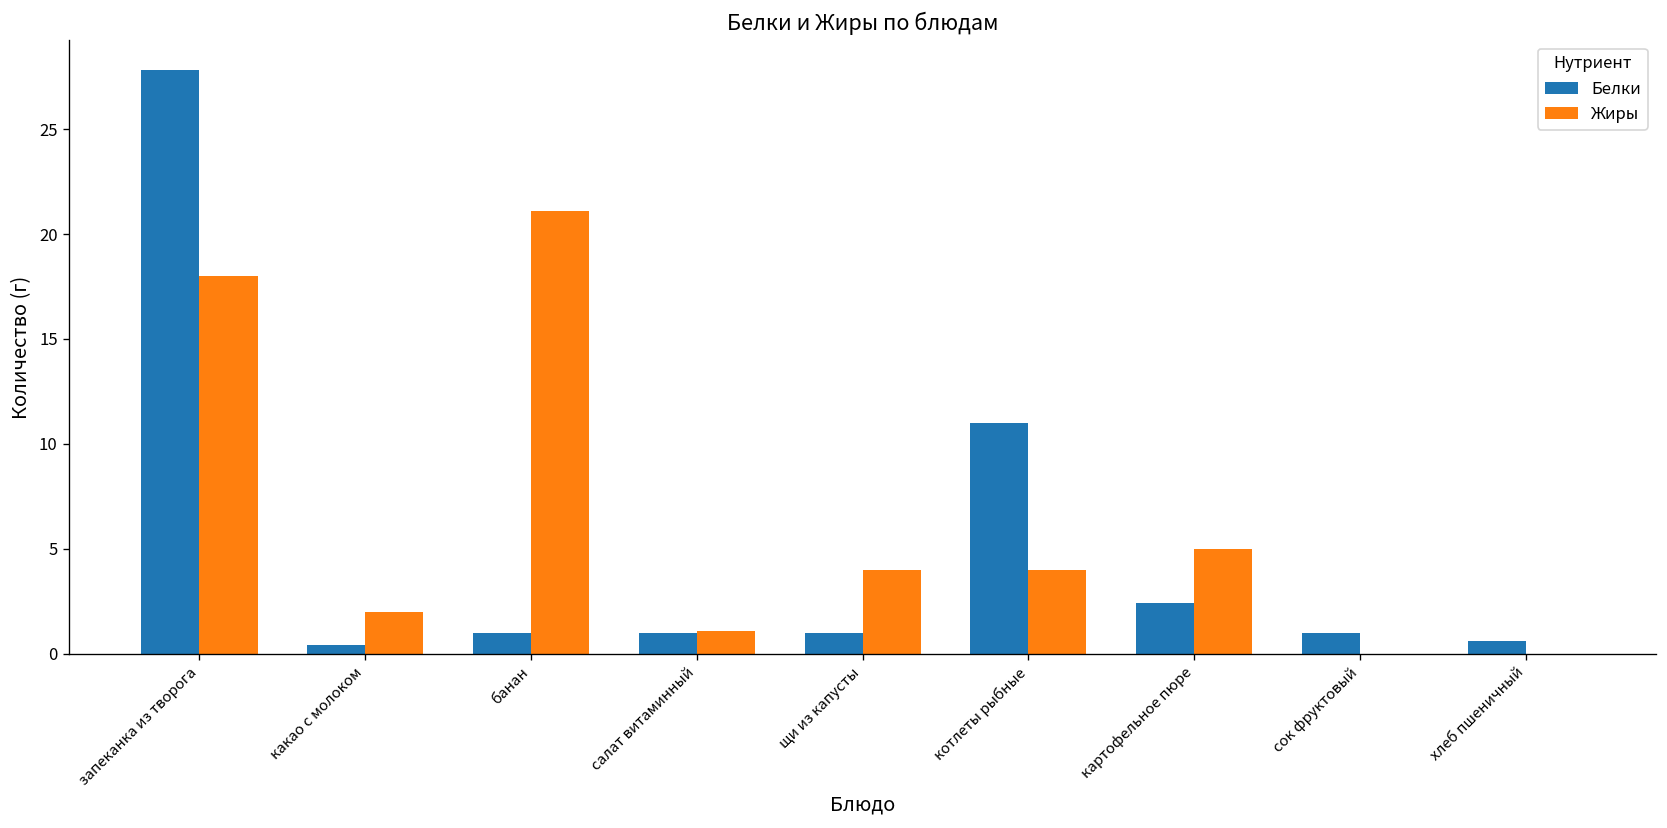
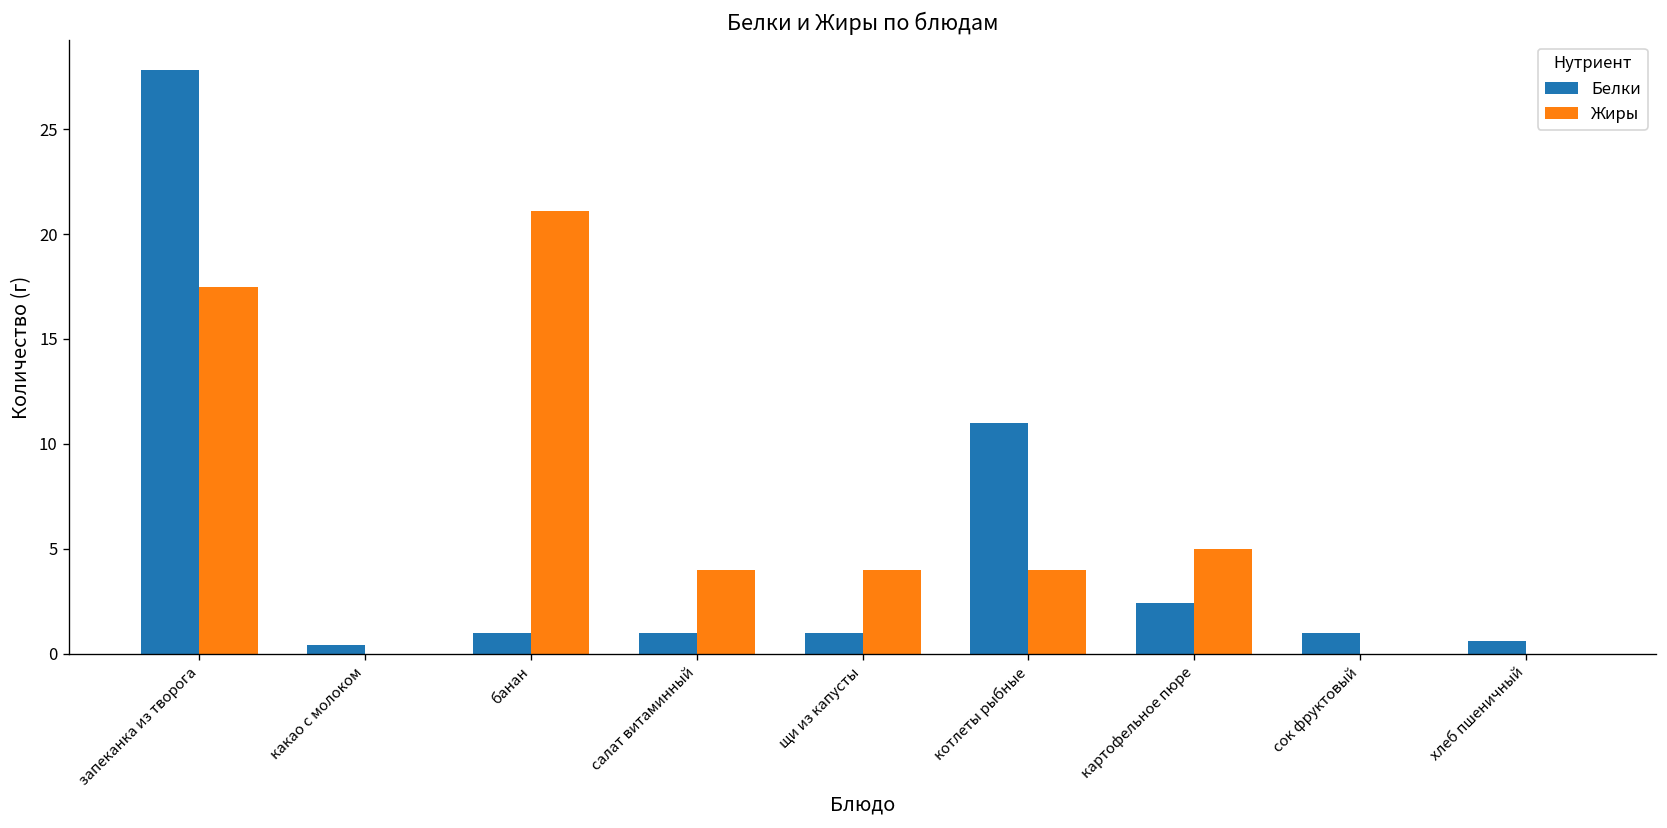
Жиры, запеканка из творога: 18.0 -> 17.5
Жиры, какао с молоком: 2 -> 0
Жиры, салат витаминный: 1.1 -> 4.0
